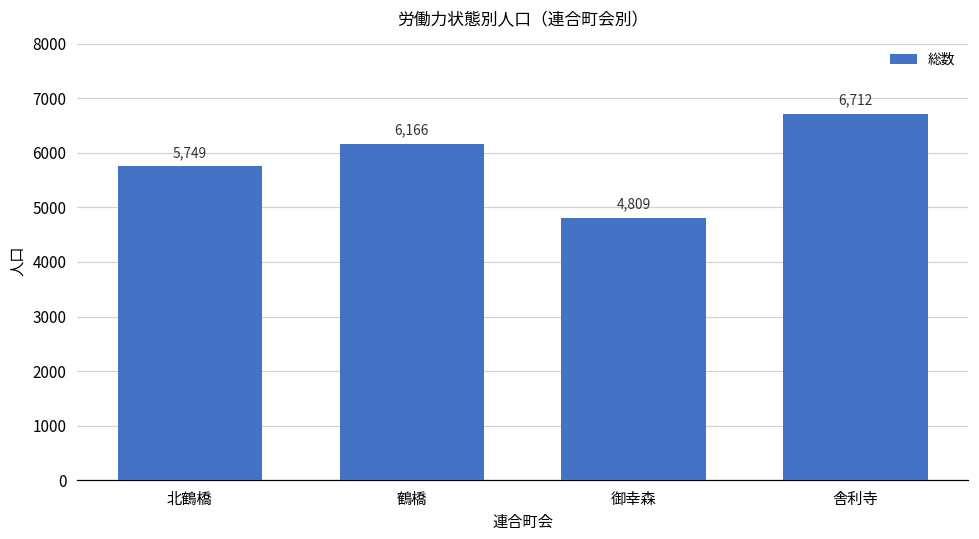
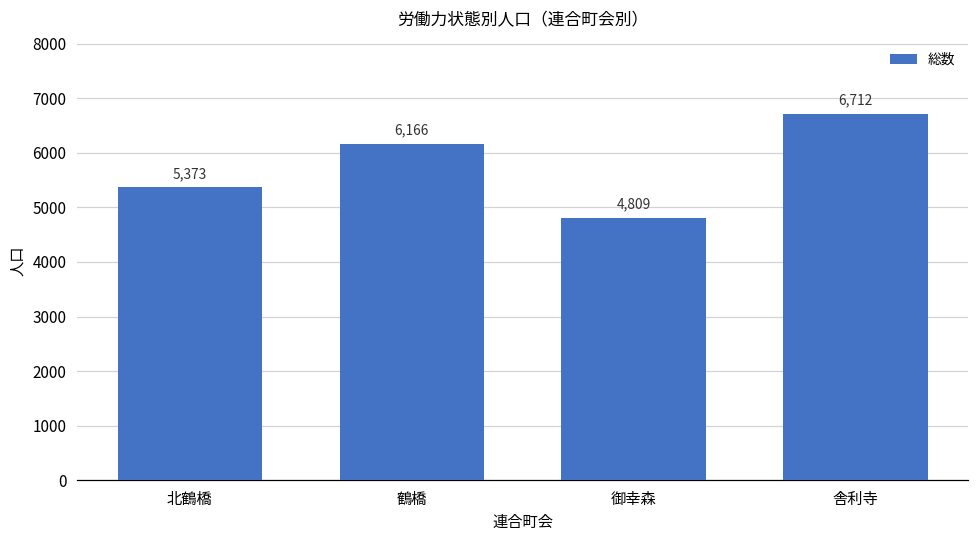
北鶴橋: 5,749 -> 5,373
